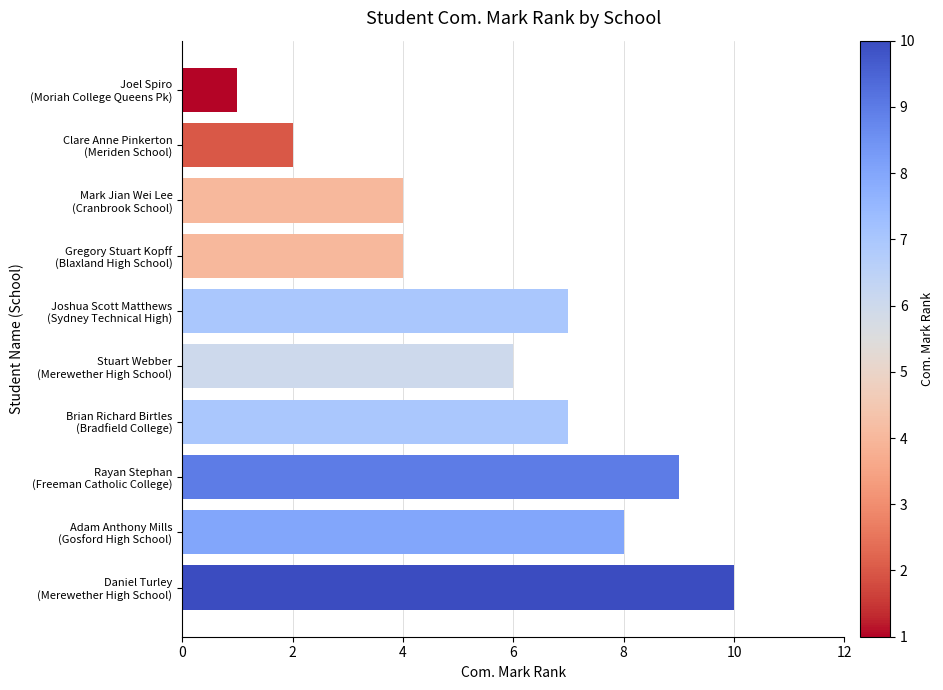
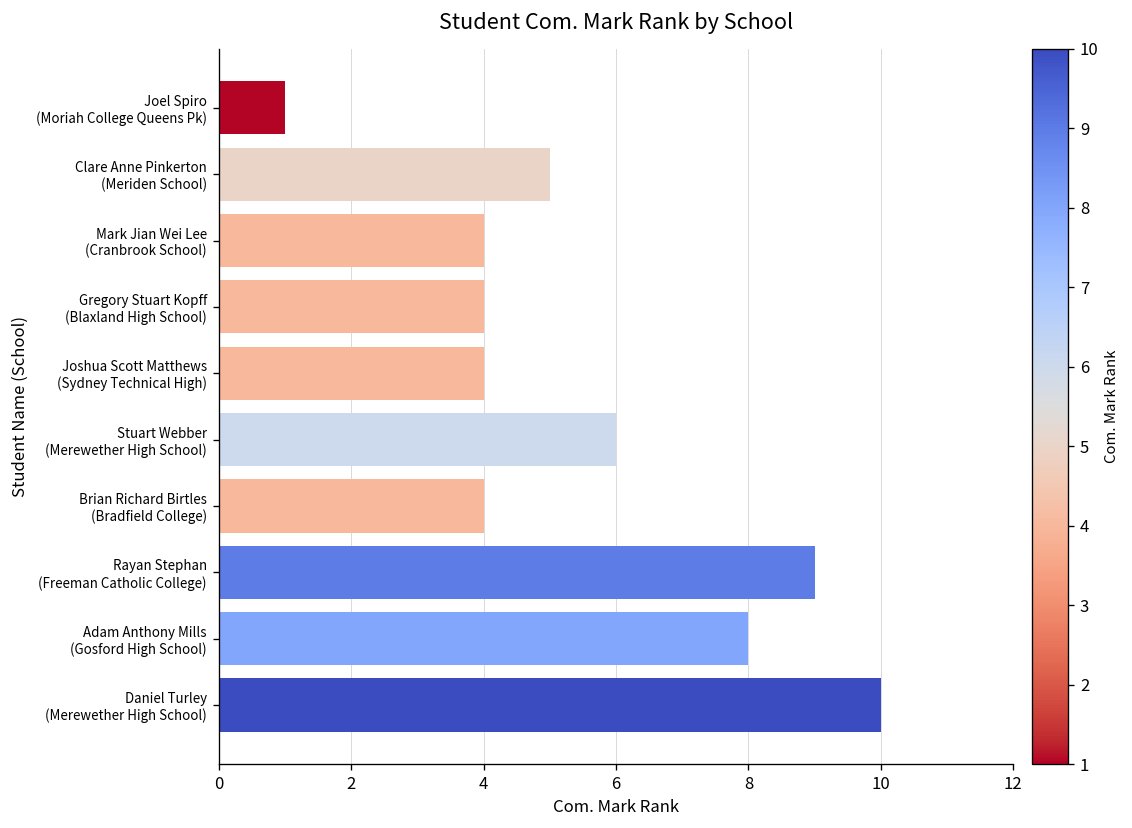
Clare Anne Pinkerton (Meriden School): 2 -> 5
Joshua Scott Matthews (Sydney Technical High): 7 -> 4
Brian Richard Birtles (Bradfield College): 7 -> 4
